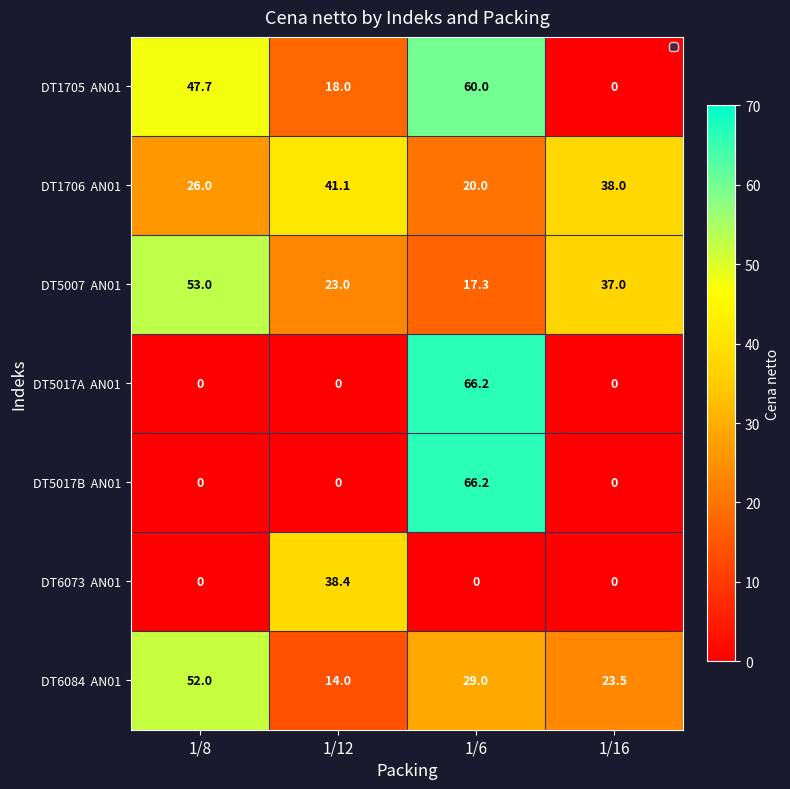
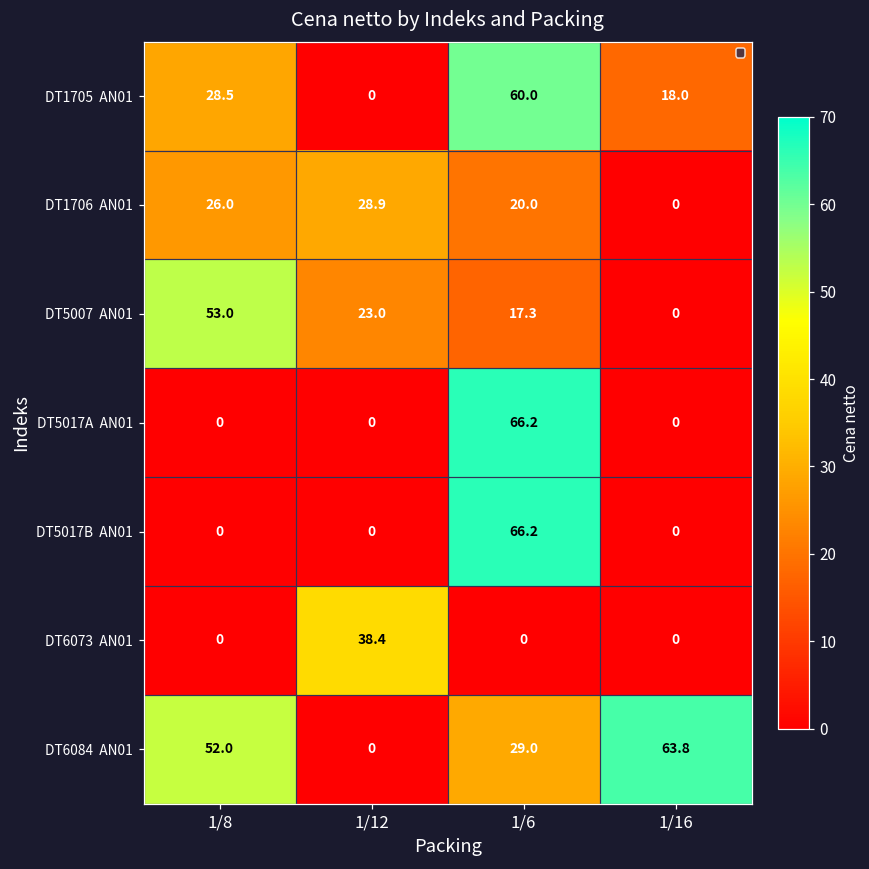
DT1705 AN01, 1/8: 47.7 -> 28.5
DT1705 AN01, 1/12: 18.0 -> 0
DT1705 AN01, 1/16: 0 -> 18.0
DT1706 AN01, 1/12: 41.1 -> 28.9
DT1706 AN01, 1/16: 38.0 -> 0
DT5007 AN01, 1/16: 37.0 -> 0
DT6084 AN01, 1/12: 14.0 -> 0
DT6084 AN01, 1/16: 23.5 -> 63.8
